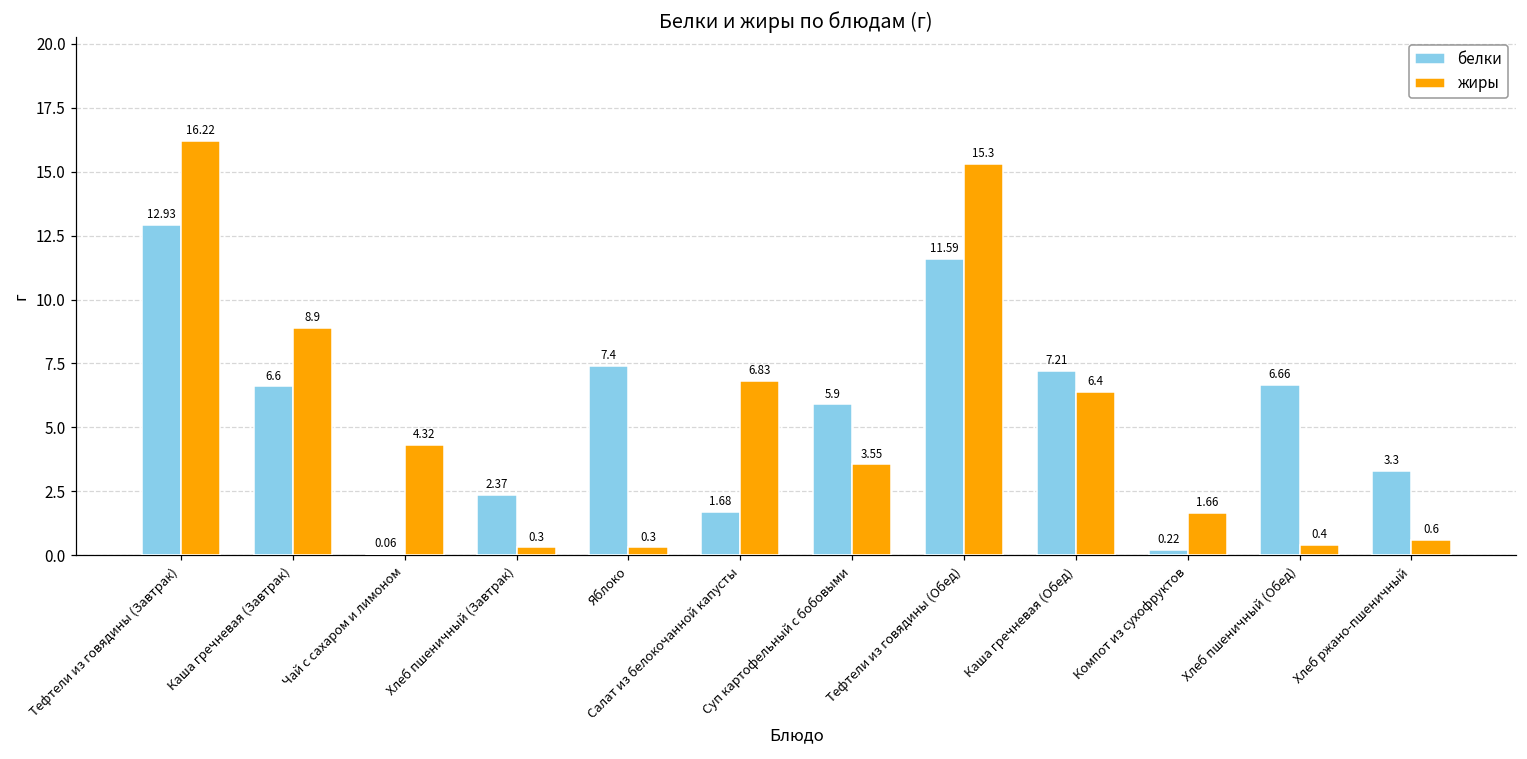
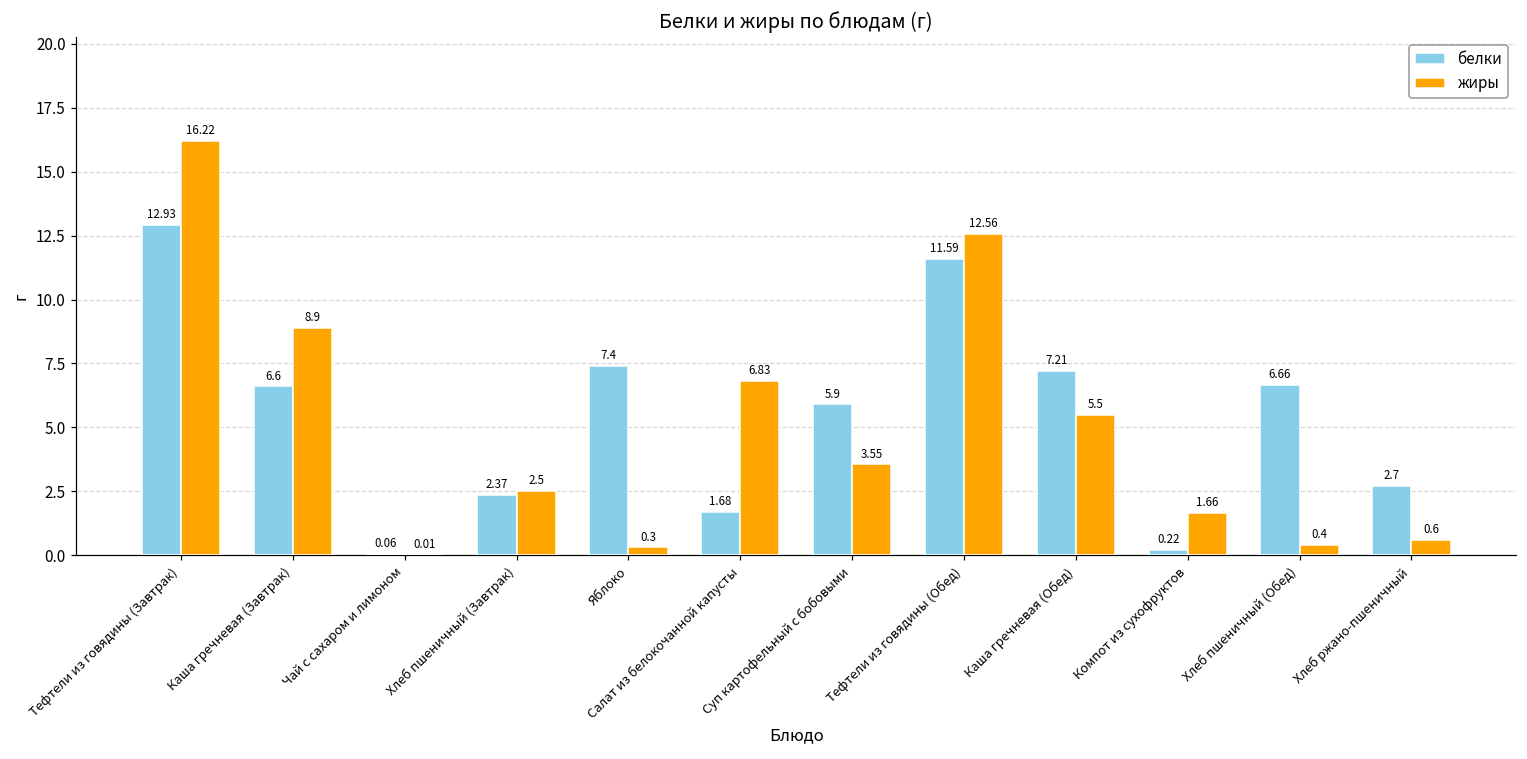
жиры, Чай с сахаром и лимоном: 4.32 -> 0.01
жиры, Хлеб пшеничный (Завтрак): 0.3 -> 2.5
жиры, Тефтели из говядины (Обед): 15.3 -> 12.56
жиры, Каша гречневая (Обед): 6.4 -> 5.5
белки, Хлеб ржано-пшеничный: 3.3 -> 2.7
